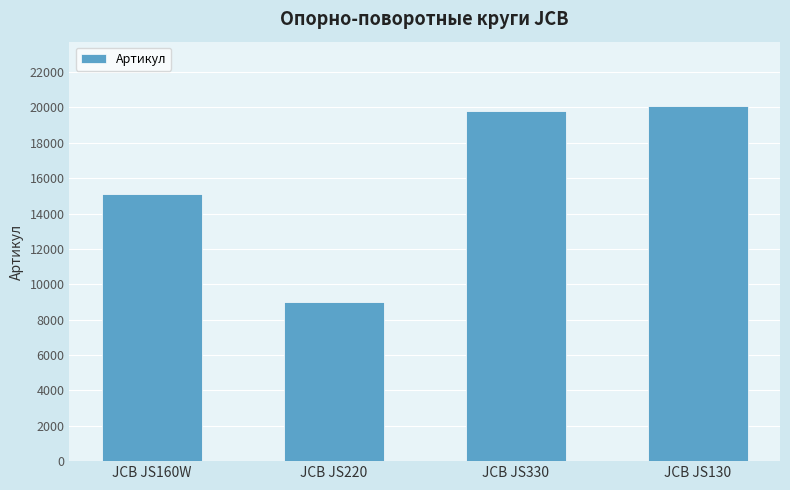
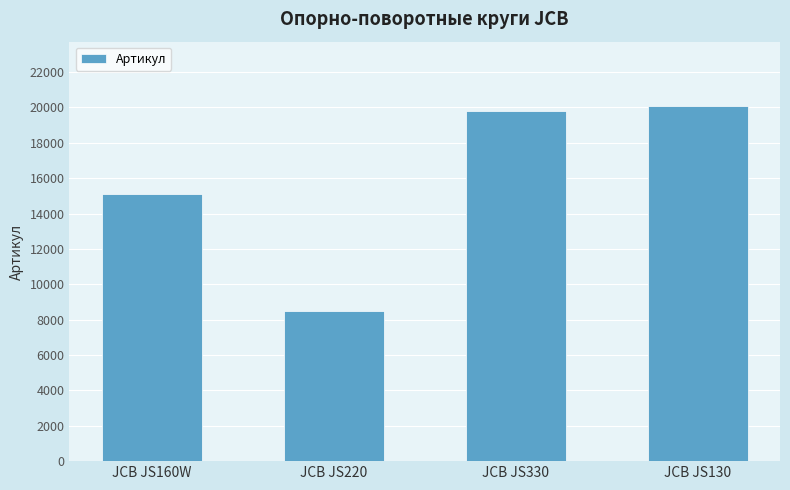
JCB JS220: 9000 -> 8500
